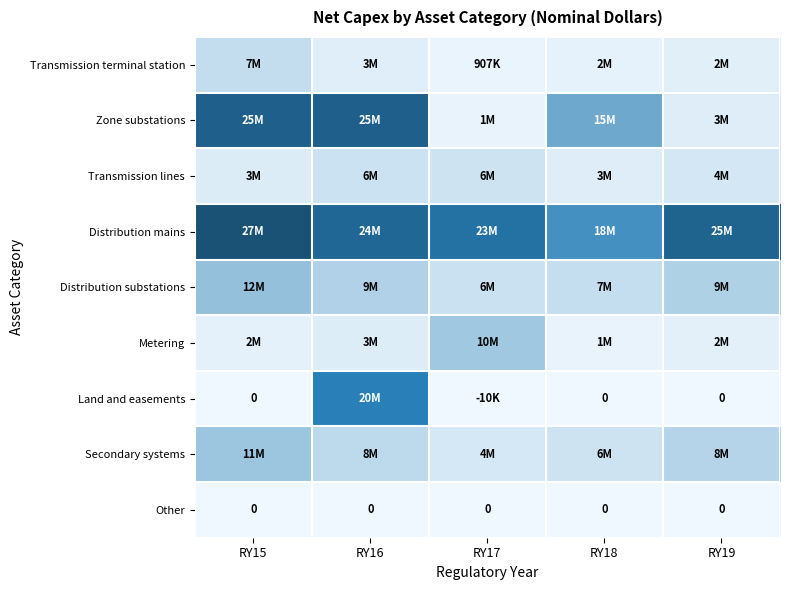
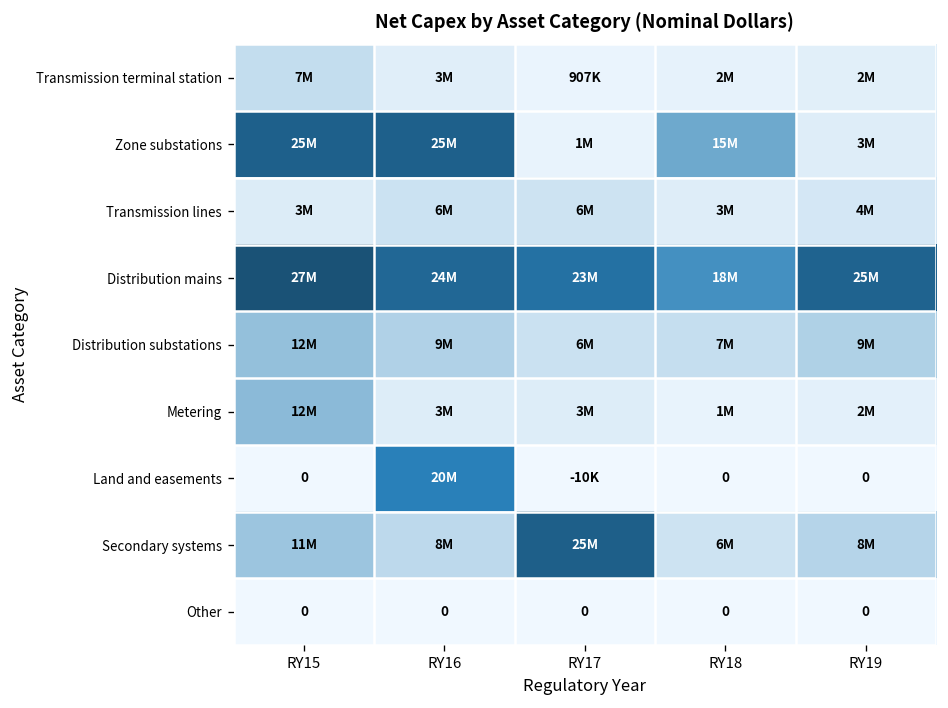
Metering, RY15: 2M -> 12M
Metering, RY17: 10M -> 3M
Secondary systems, RY17: 4M -> 25M
